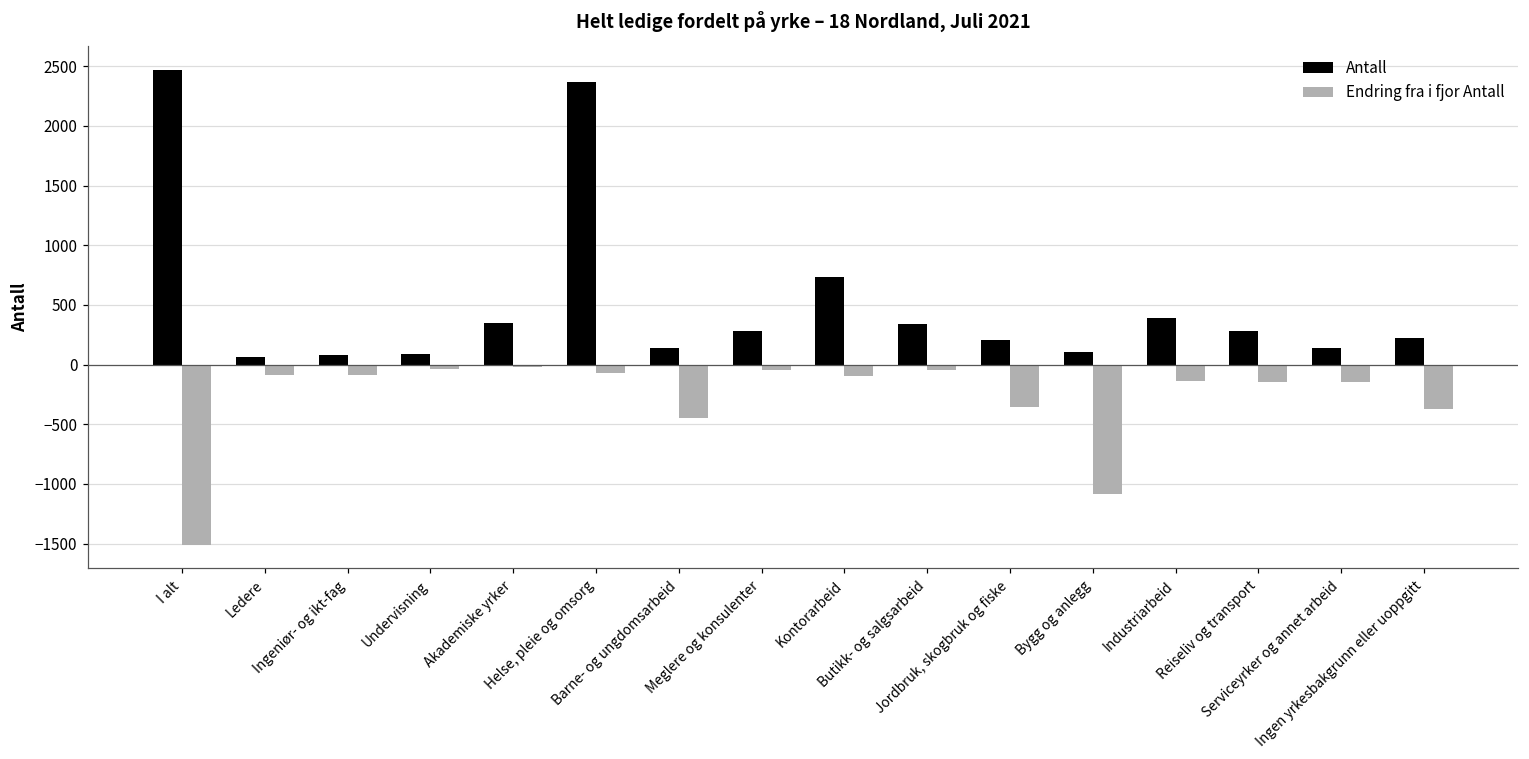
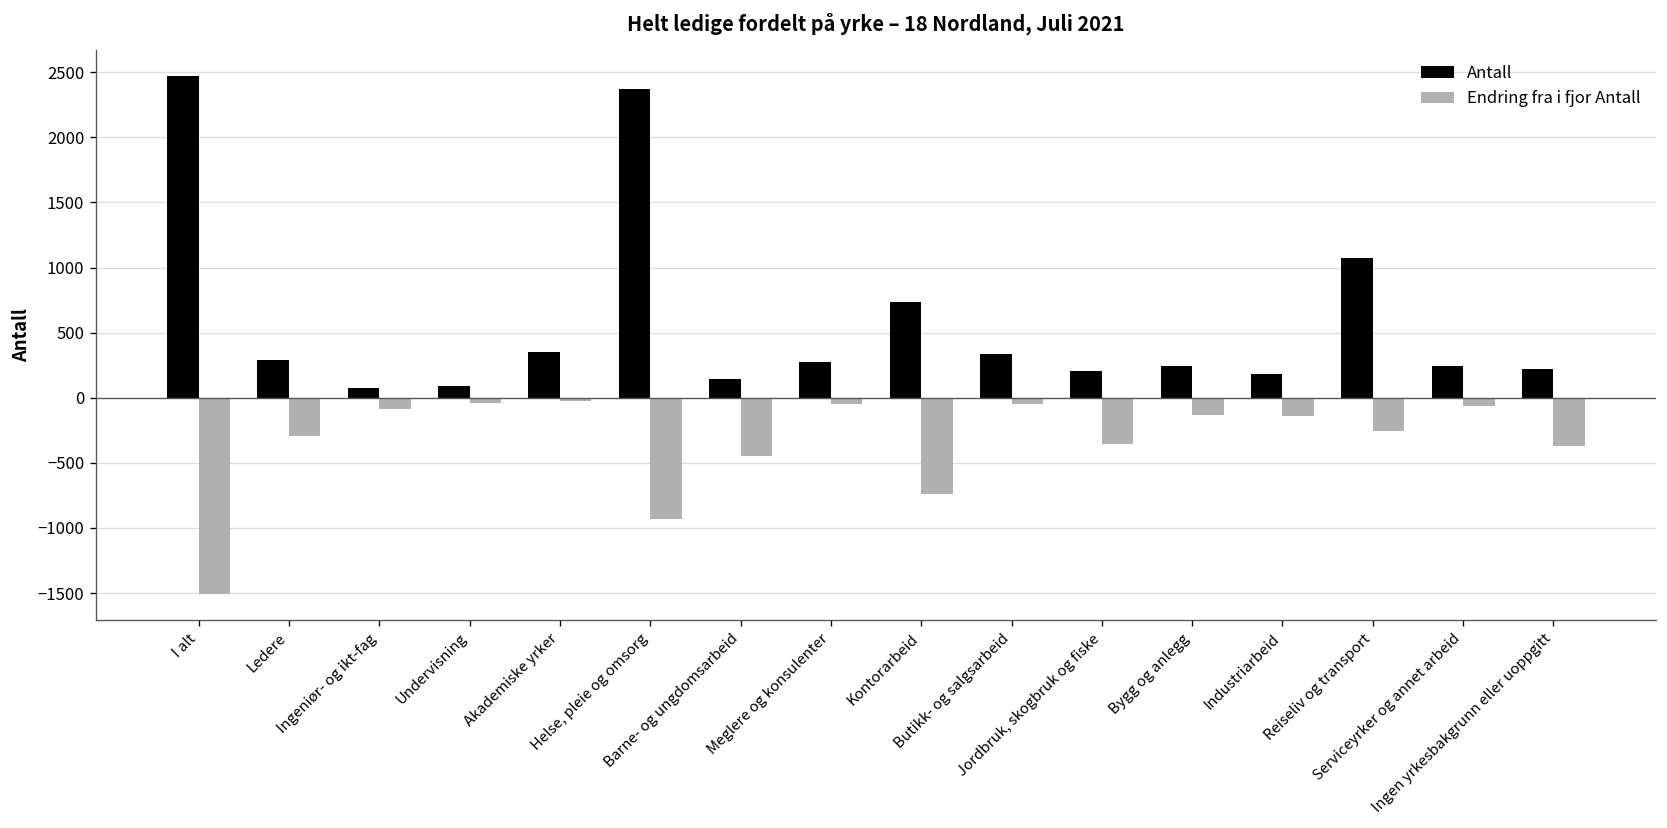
Antall, Ledere: 70 -> 290
Endring fra i fjor Antall, Ledere: -90 -> -300
Endring fra i fjor Antall, Helse, pleie og omsorg: -70 -> -930
Endring fra i fjor Antall, Kontorarbeid: -100 -> -740
Antall, Bygg og anlegg: 100 -> 250
Endring fra i fjor Antall, Bygg og anlegg: -1090 -> -130
Antall, Industriarbeid: 390 -> 180
Antall, Reiseliv og transport: 280 -> 1080
Endring fra i fjor Antall, Reiseliv og transport: -150 -> -260
Antall, Serviceyrker og annet arbeid: 140 -> 240
Endring fra i fjor Antall, Serviceyrker og annet arbeid: -140 -> -70
